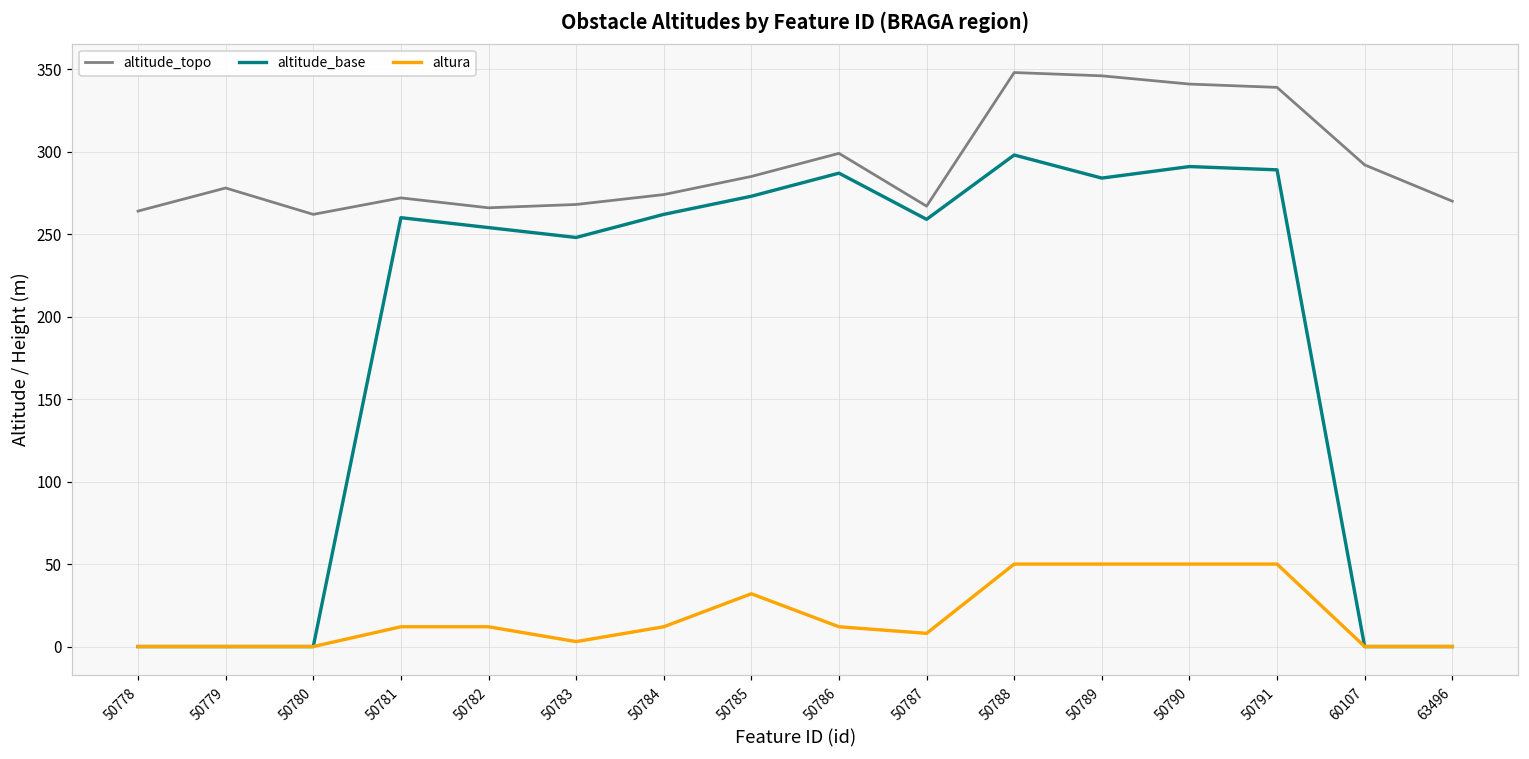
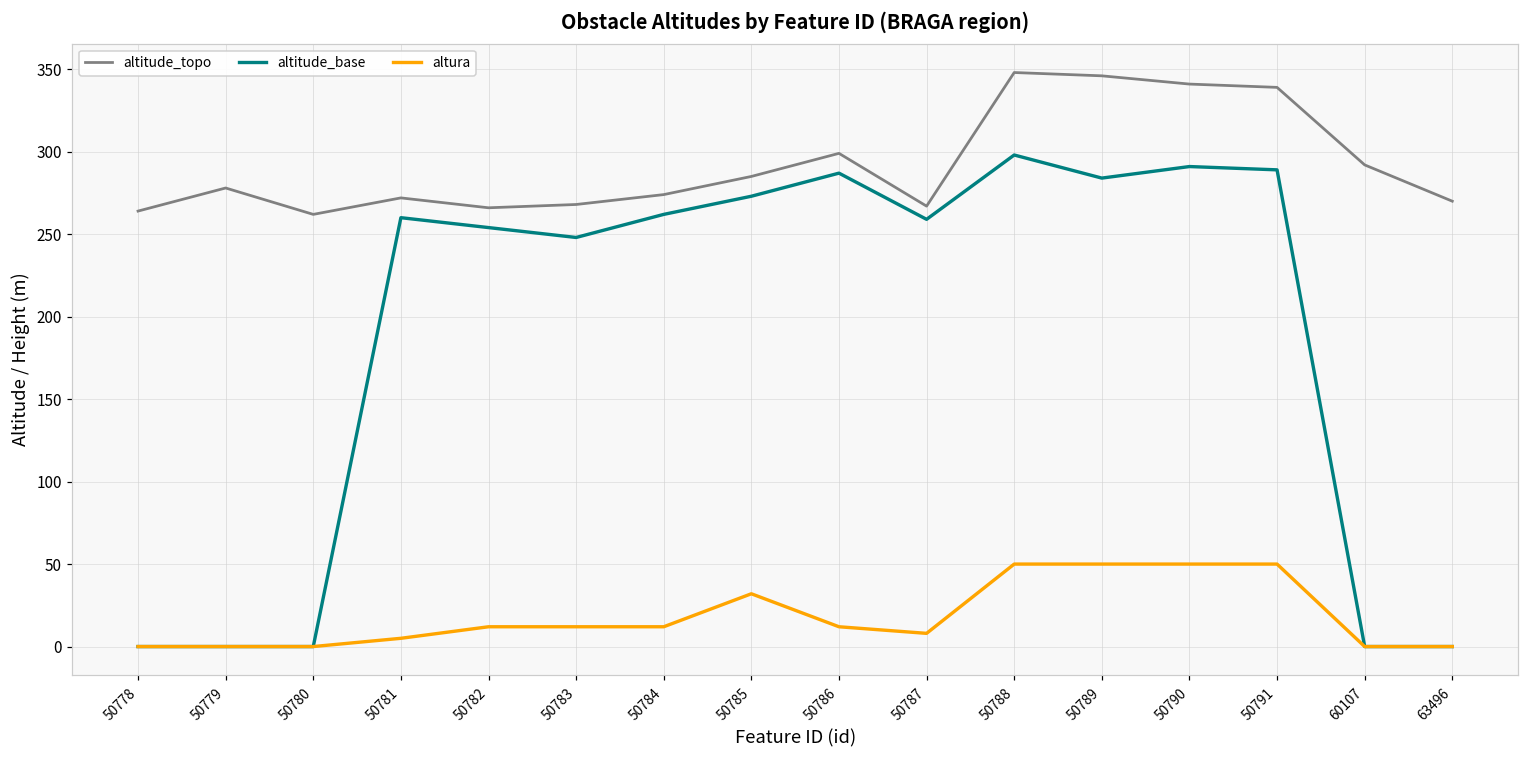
altura, 50781: 12 -> 5
altura, 50783: 3 -> 12
